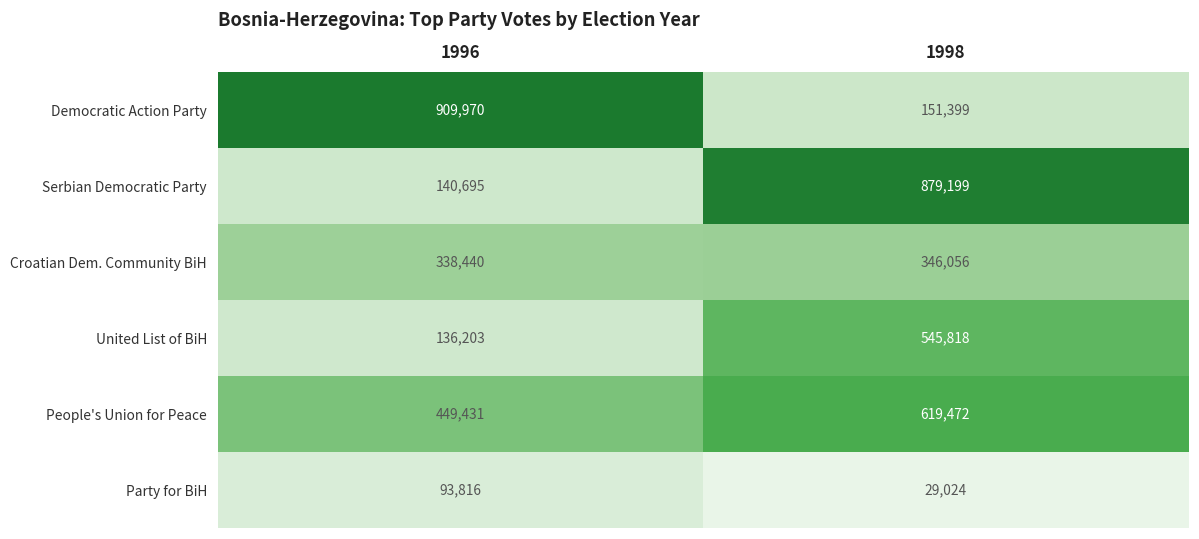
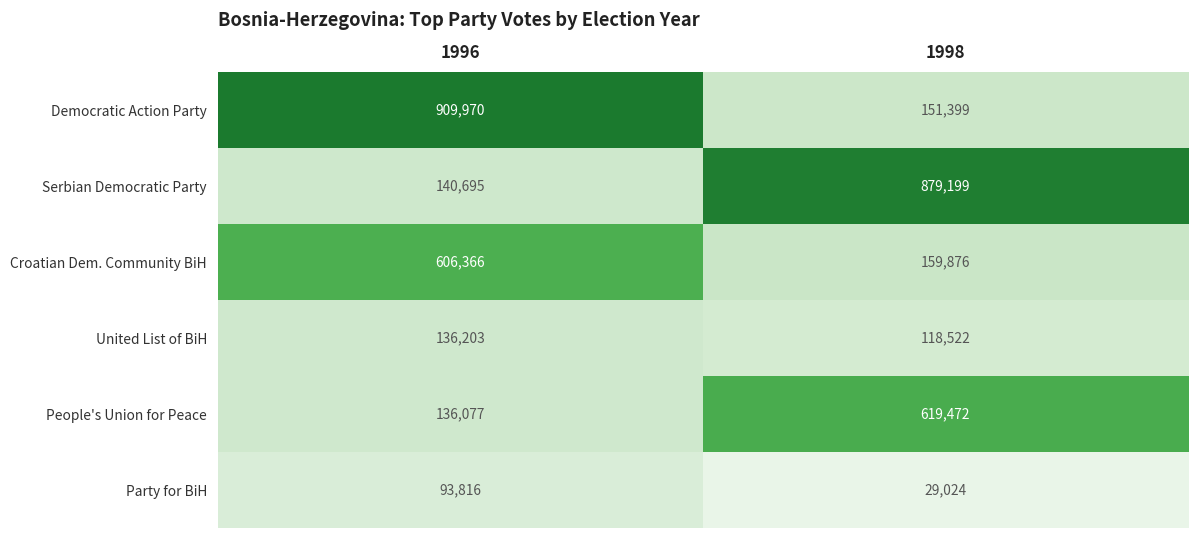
Croatian Dem. Community BiH, 1996: 338,440 -> 606,366
Croatian Dem. Community BiH, 1998: 346,056 -> 159,876
United List of BiH, 1998: 545,818 -> 118,522
People's Union for Peace, 1996: 449,431 -> 136,077
